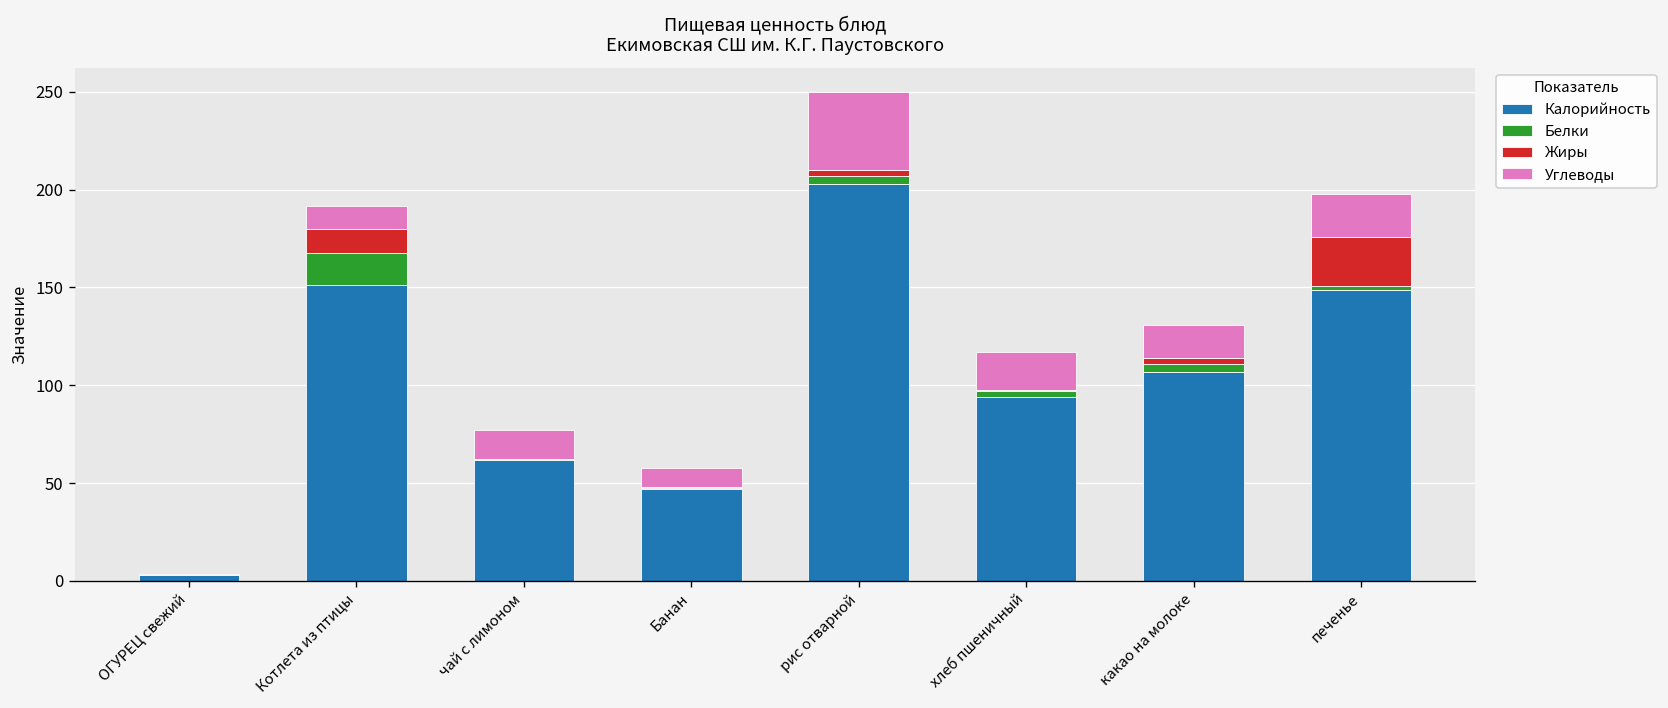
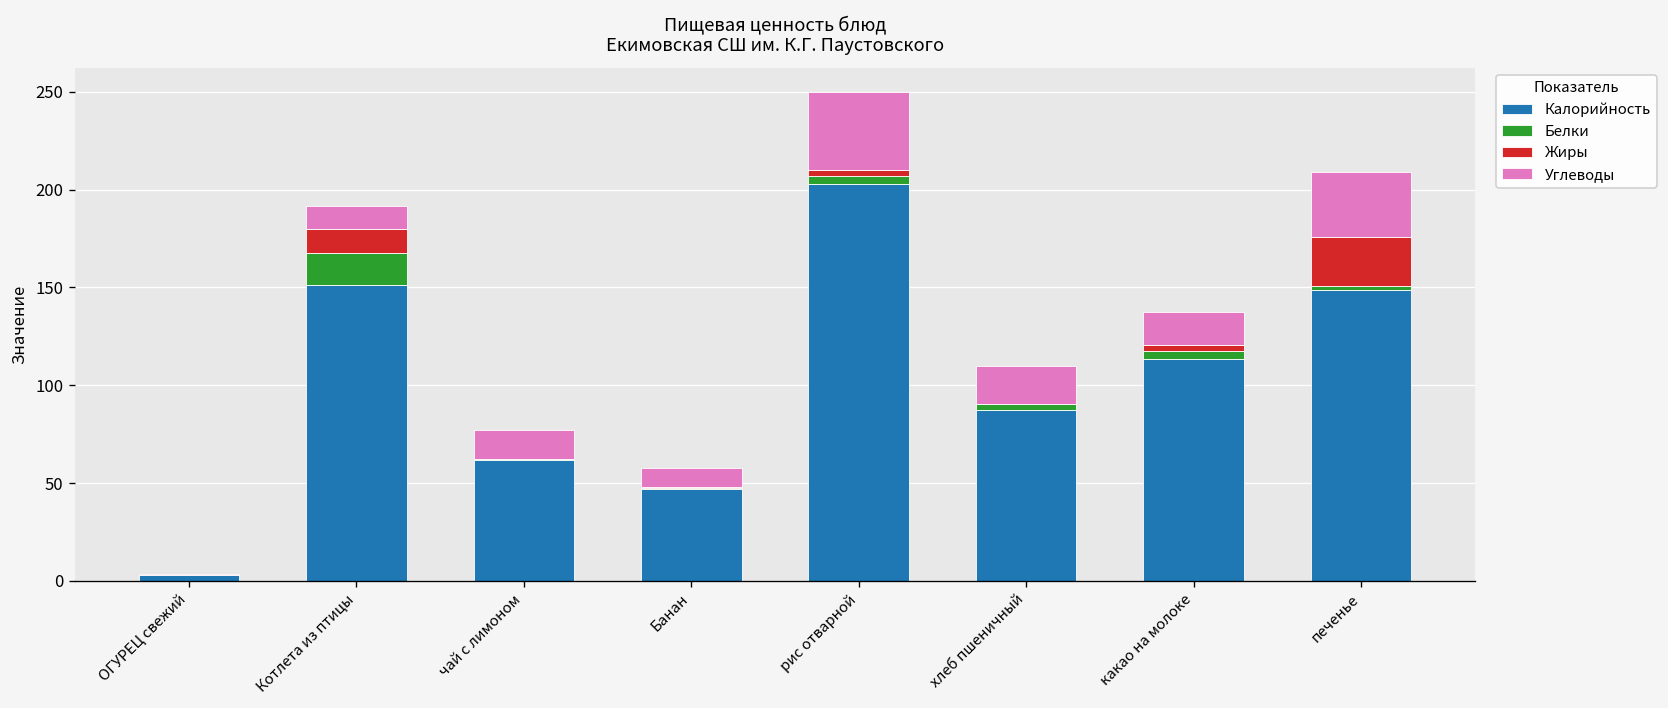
Калорийность, хлеб пшеничный: 94 -> 87
Калорийность, какао на молоке: 107 -> 113
Углеводы, печенье: 22 -> 33
